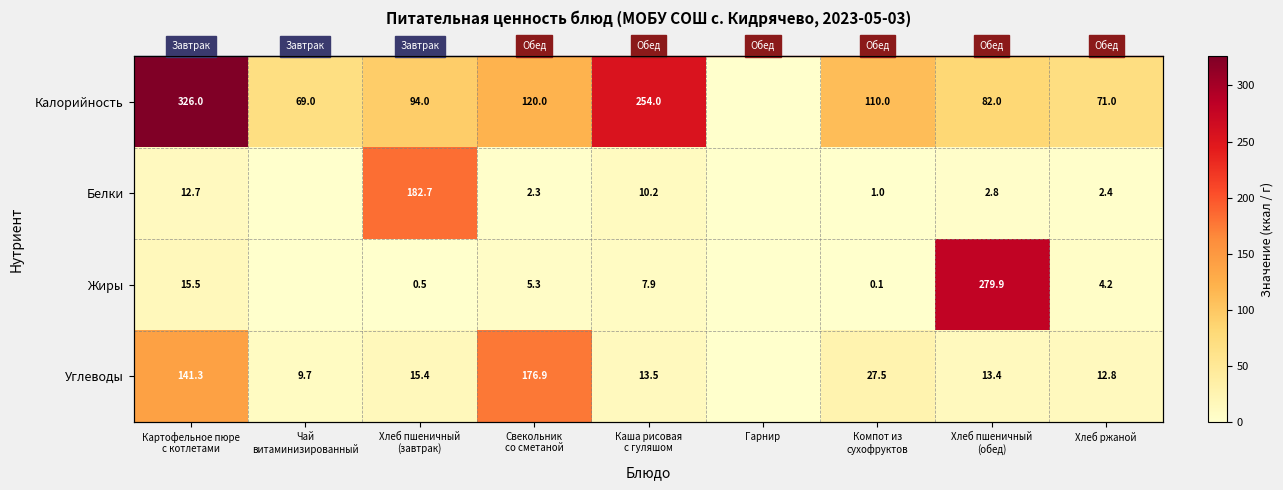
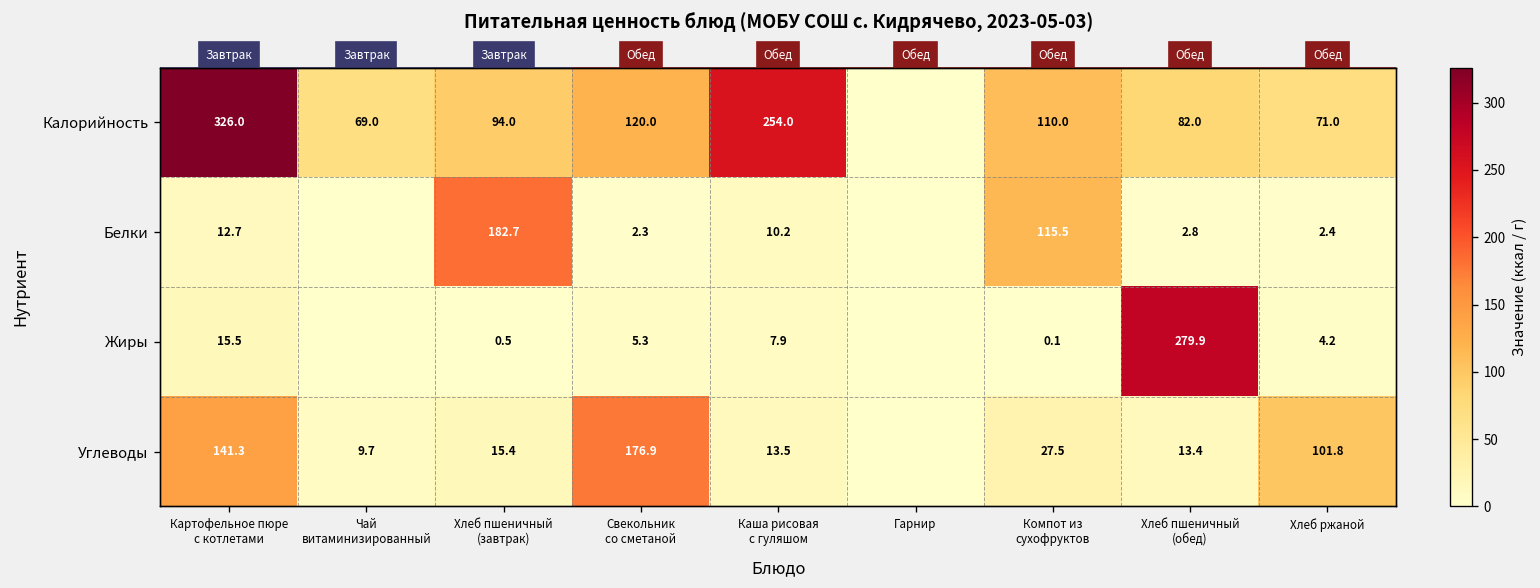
Белки, Компот из сухофруктов: 1.0 -> 115.5
Углеводы, Хлеб ржаной: 12.8 -> 101.8
